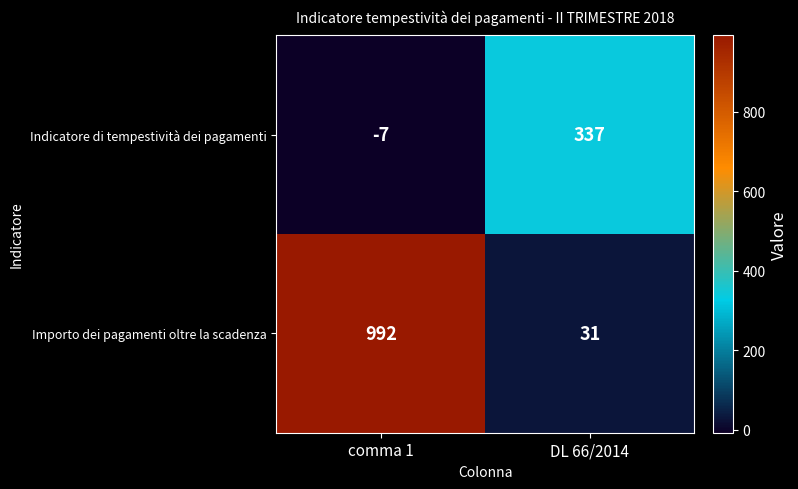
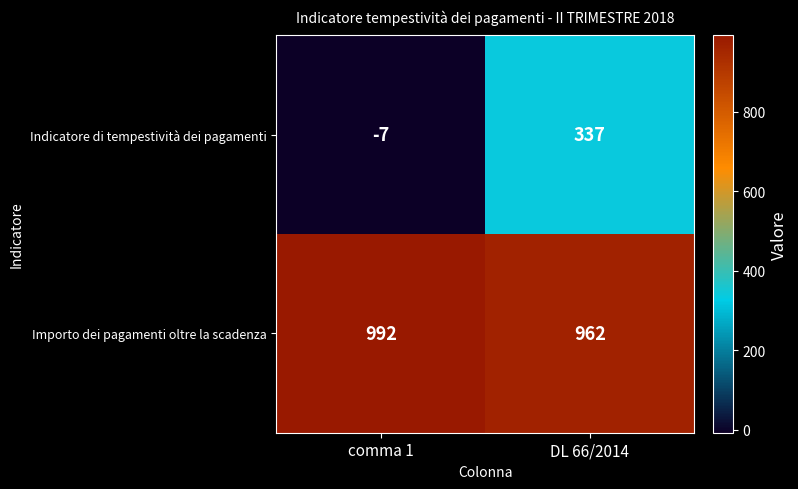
Importo dei pagamenti oltre la scadenza, DL 66/2014: 31 -> 962
